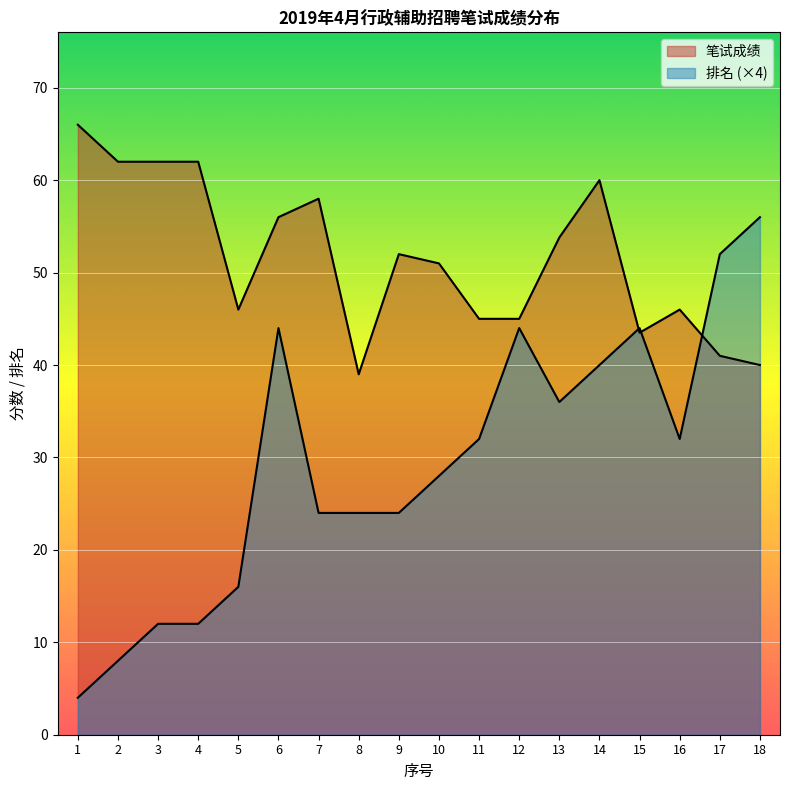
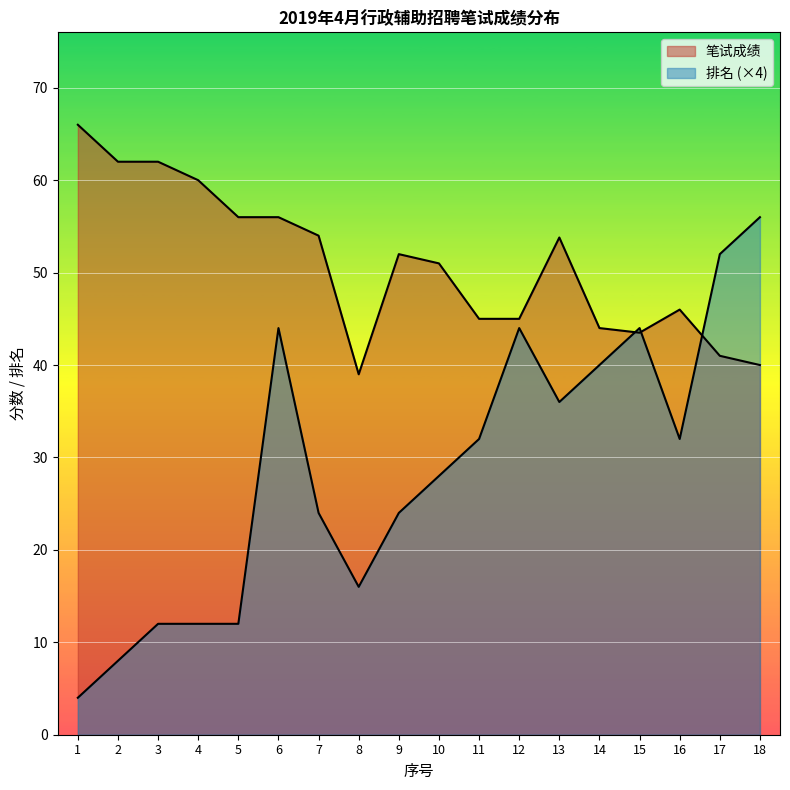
笔试成绩, 4: 62 -> 60
笔试成绩, 5: 46 -> 56
排名 (×4), 5: 16 -> 12
笔试成绩, 7: 58 -> 54
排名 (×4), 8: 24 -> 16
笔试成绩, 14: 60 -> 44
